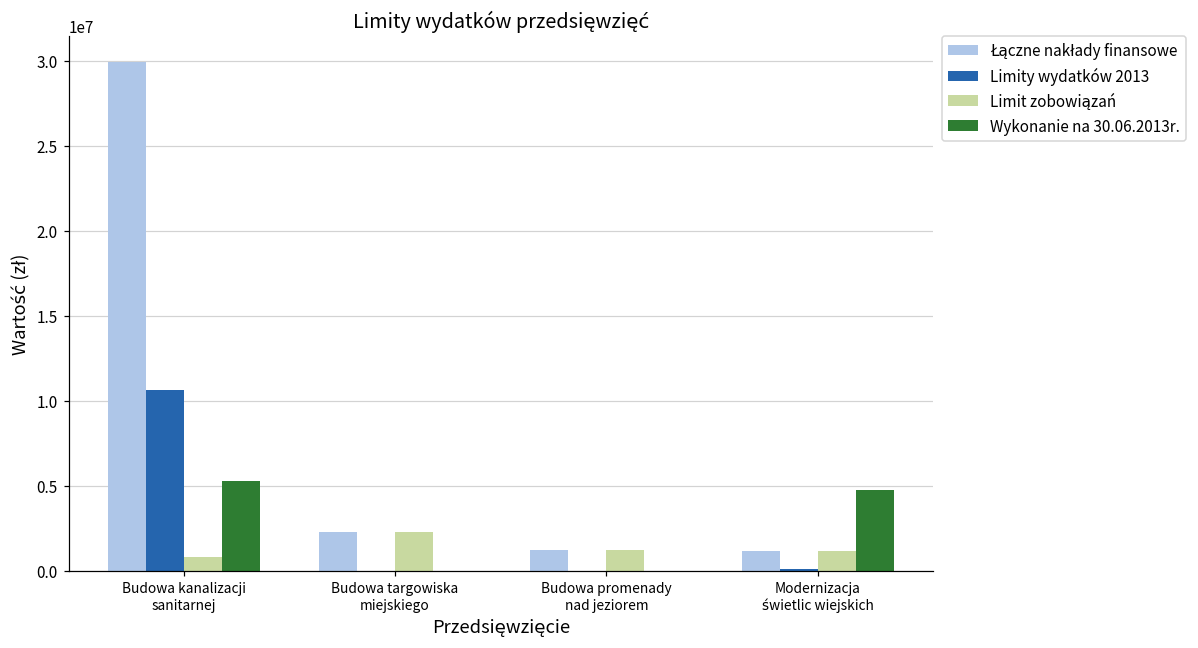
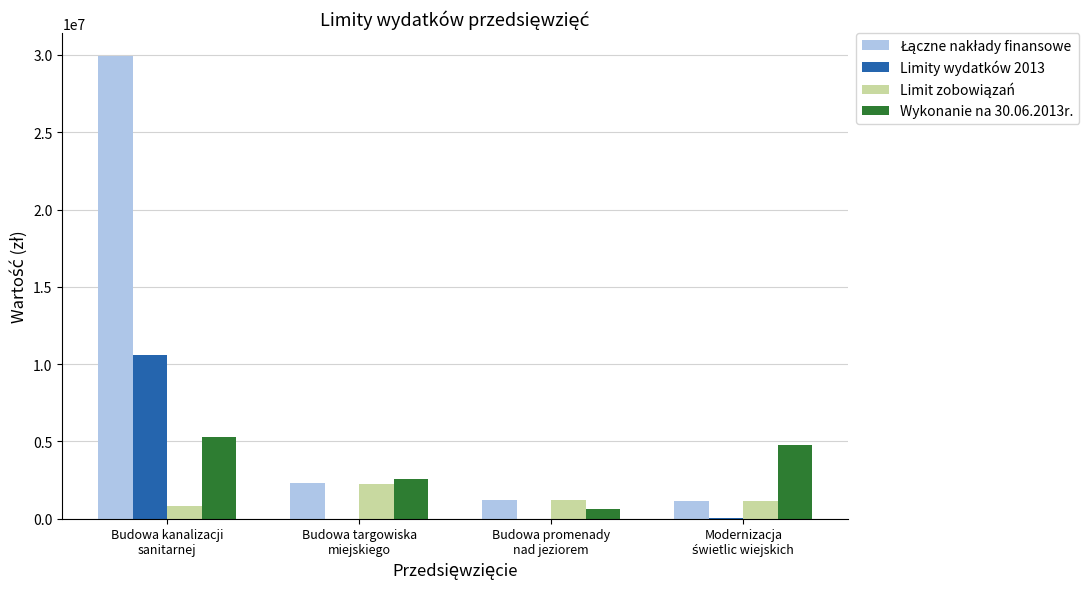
Wykonanie na 30.06.2013r., Budowa targowiska miejskiego: 0 -> 2600000
Wykonanie na 30.06.2013r., Budowa promenady nad jeziorem: 0 -> 600000
